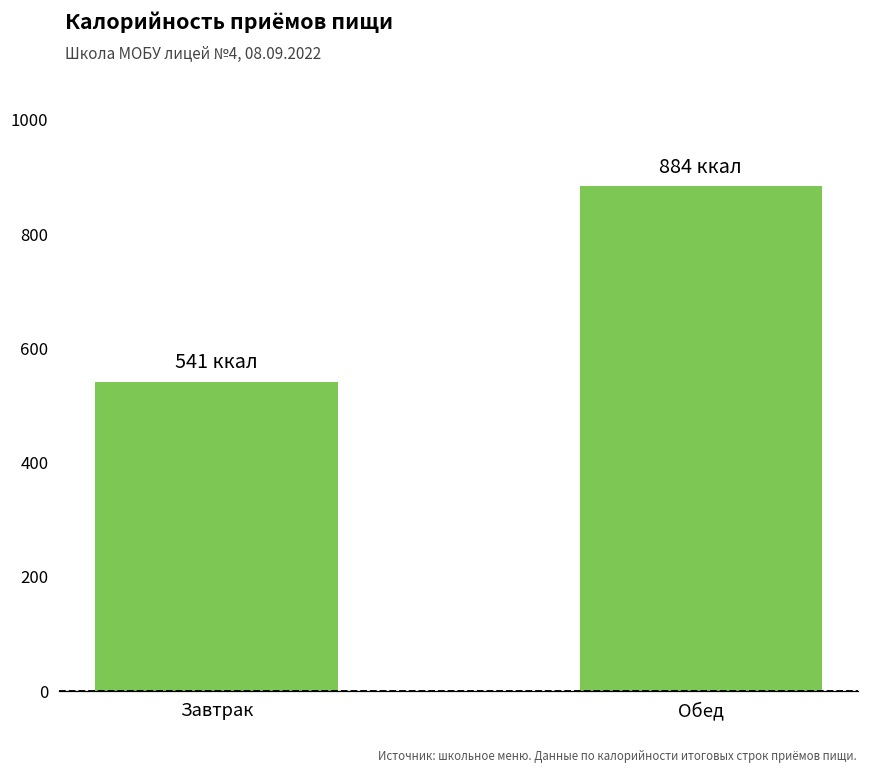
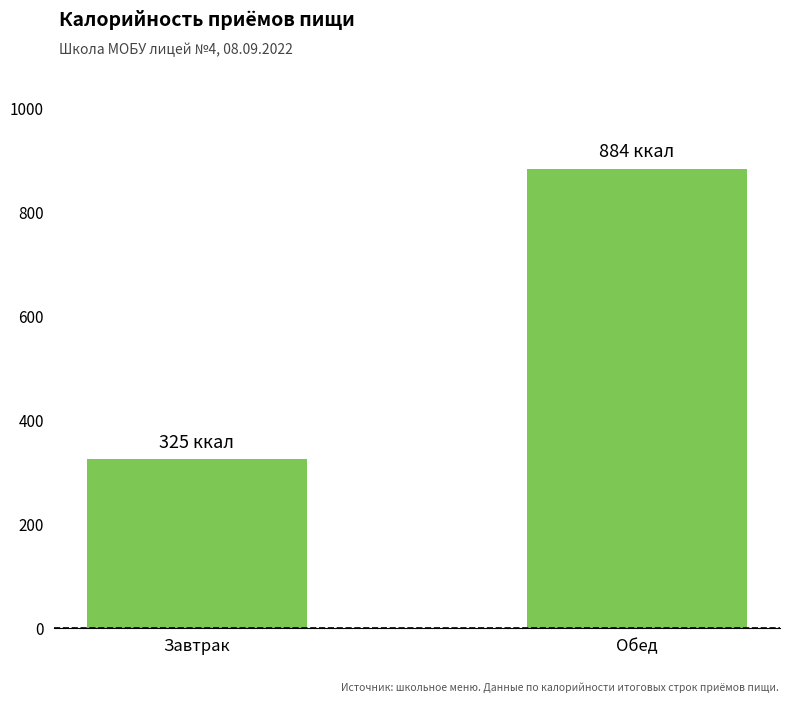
Завтрак: 541 -> 325
